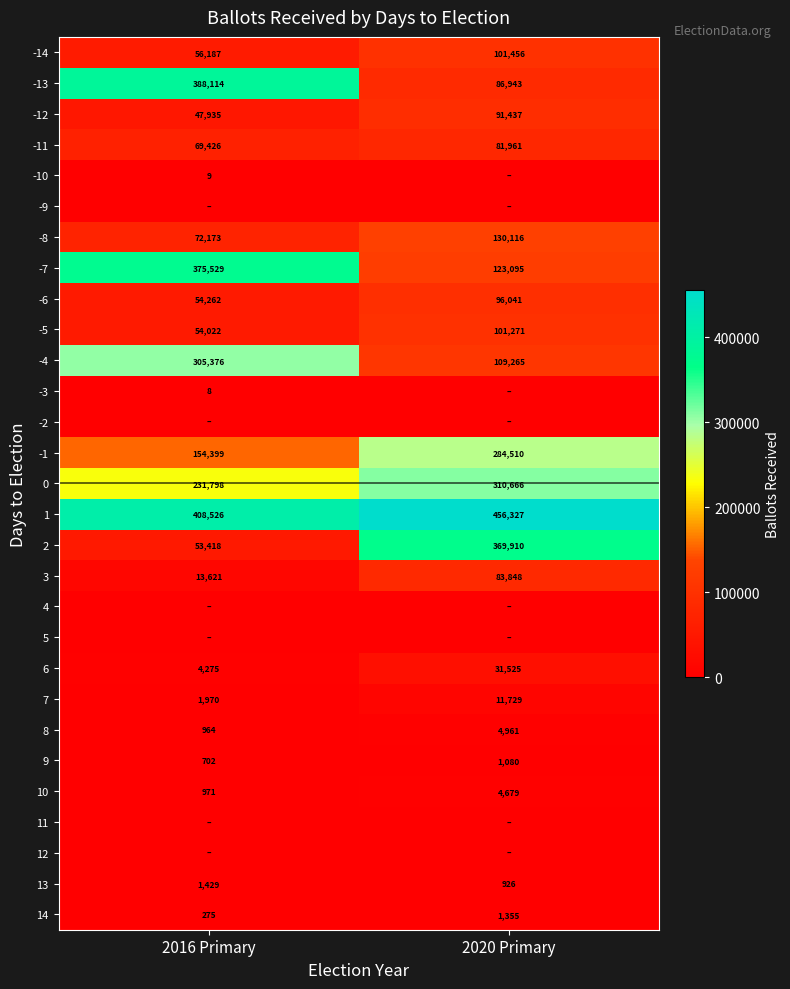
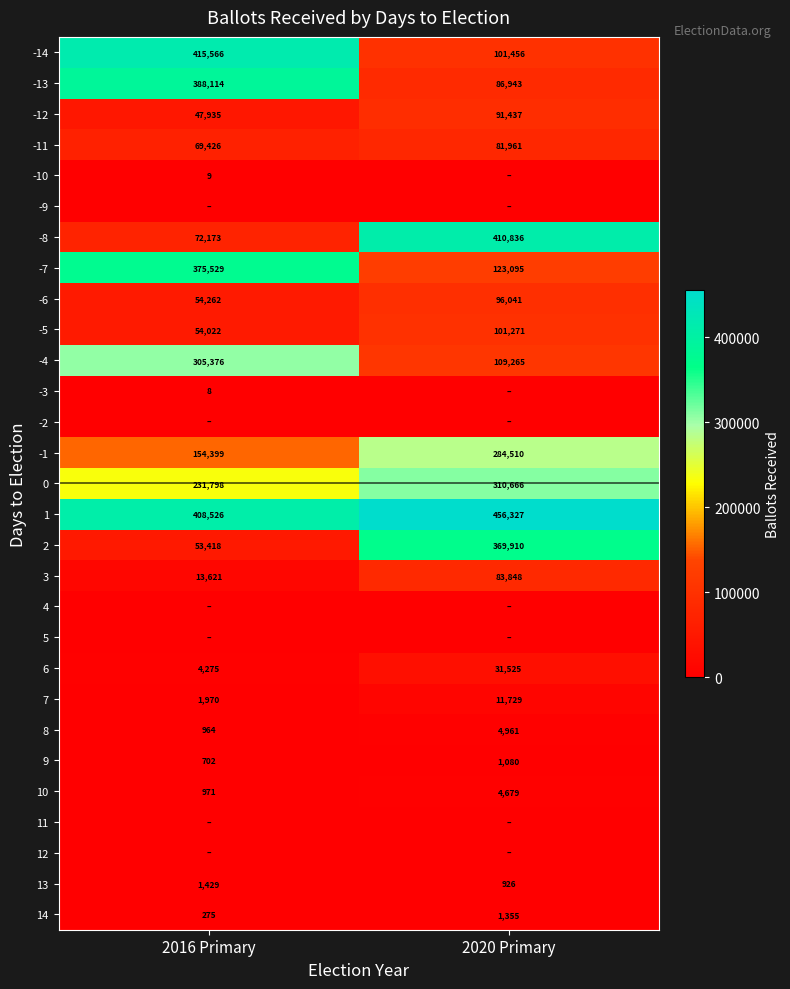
-14, 2016 Primary: 56,187 -> 415,566
-8, 2020 Primary: 130,116 -> 410,836
